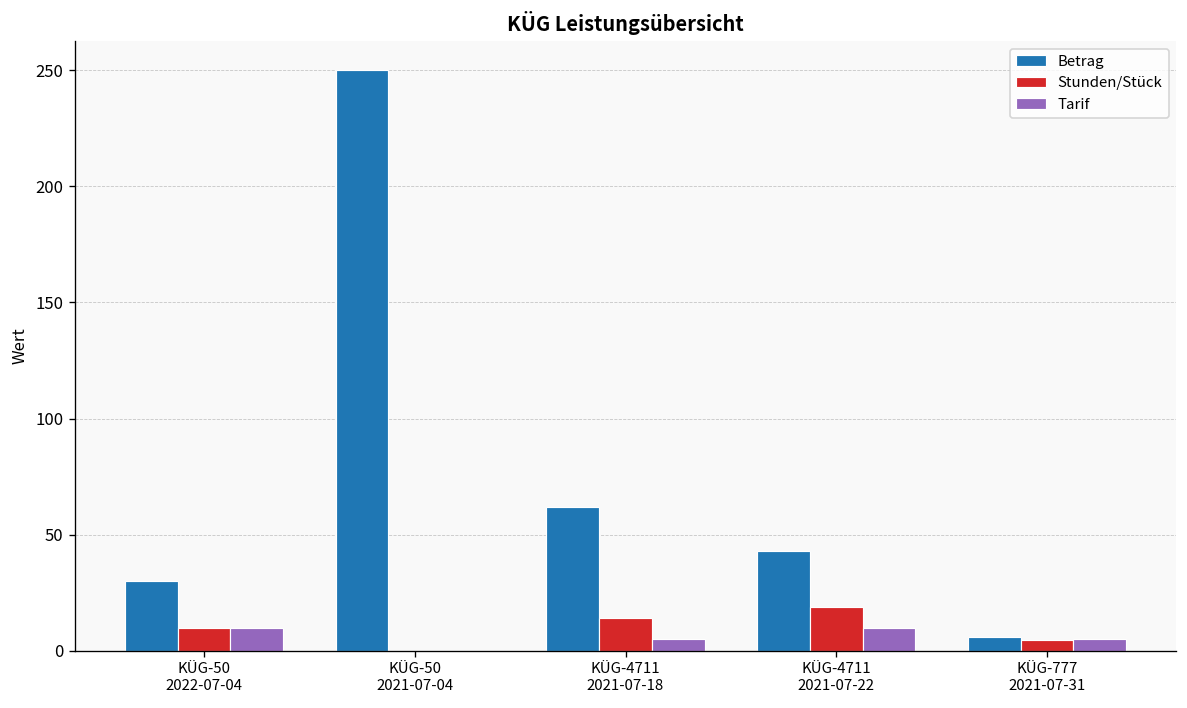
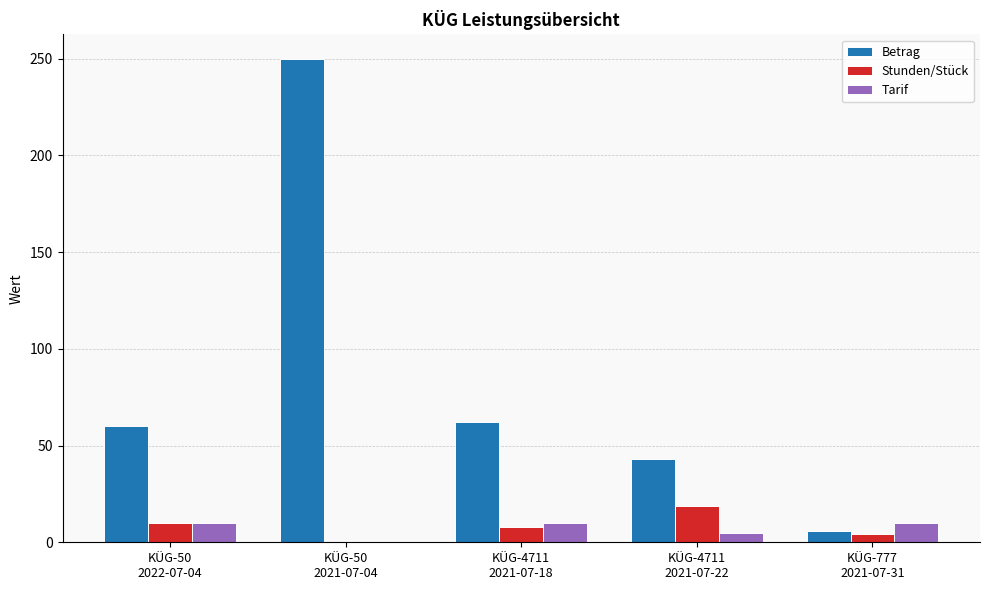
Betrag, KÜG-50 2022-07-04: 30 -> 60
Stunden/Stück, KÜG-4711 2021-07-18: 14 -> 8
Tarif, KÜG-4711 2021-07-18: 5 -> 10
Tarif, KÜG-4711 2021-07-22: 10 -> 5
Tarif, KÜG-777 2021-07-31: 5 -> 10
